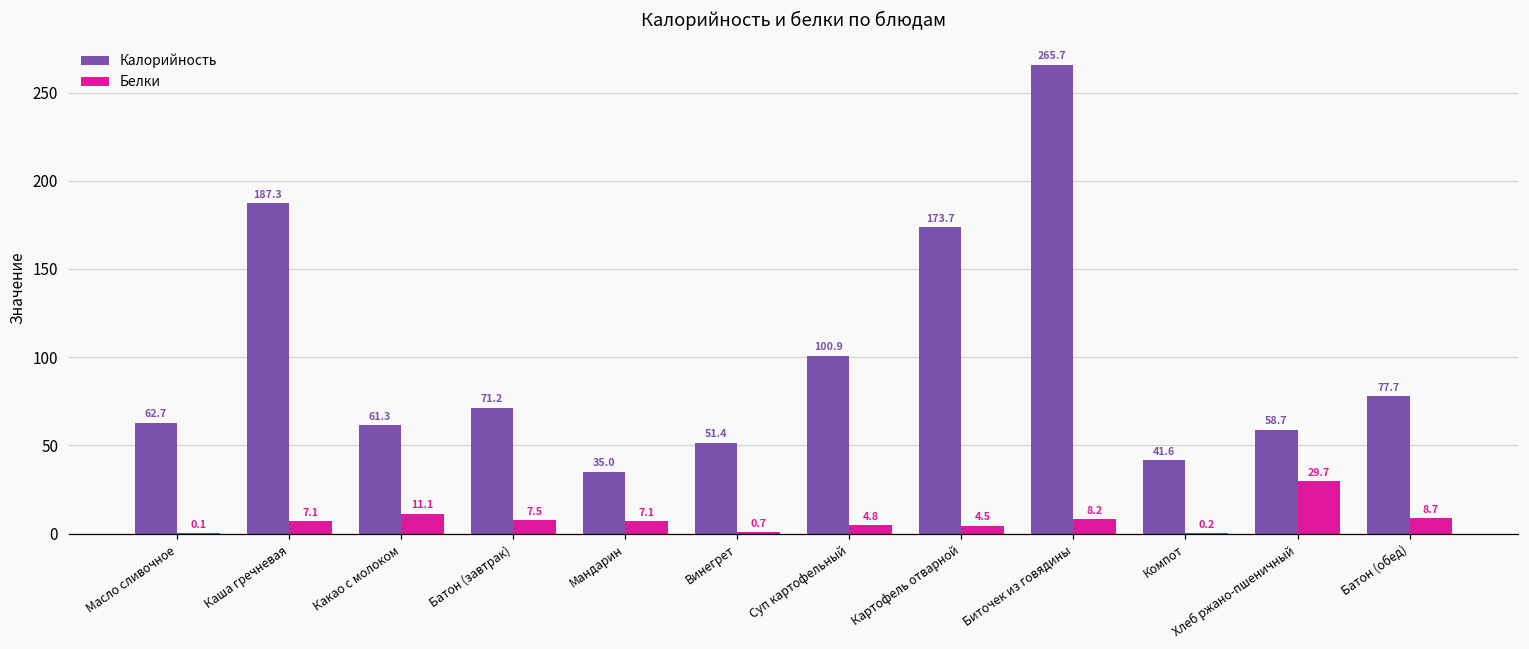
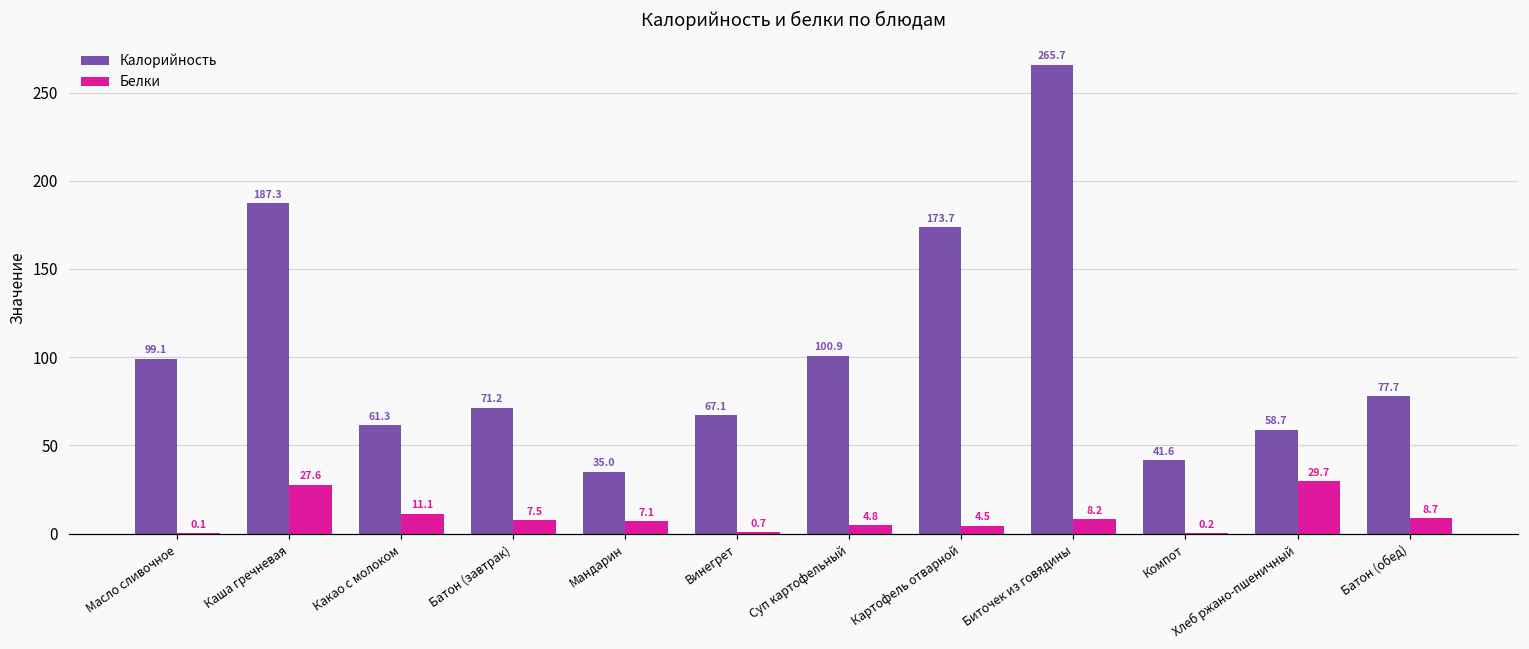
Калорийность, Масло сливочное: 62.7 -> 99.1
Белки, Каша гречневая: 7.1 -> 27.6
Калорийность, Винегрет: 51.4 -> 67.1
